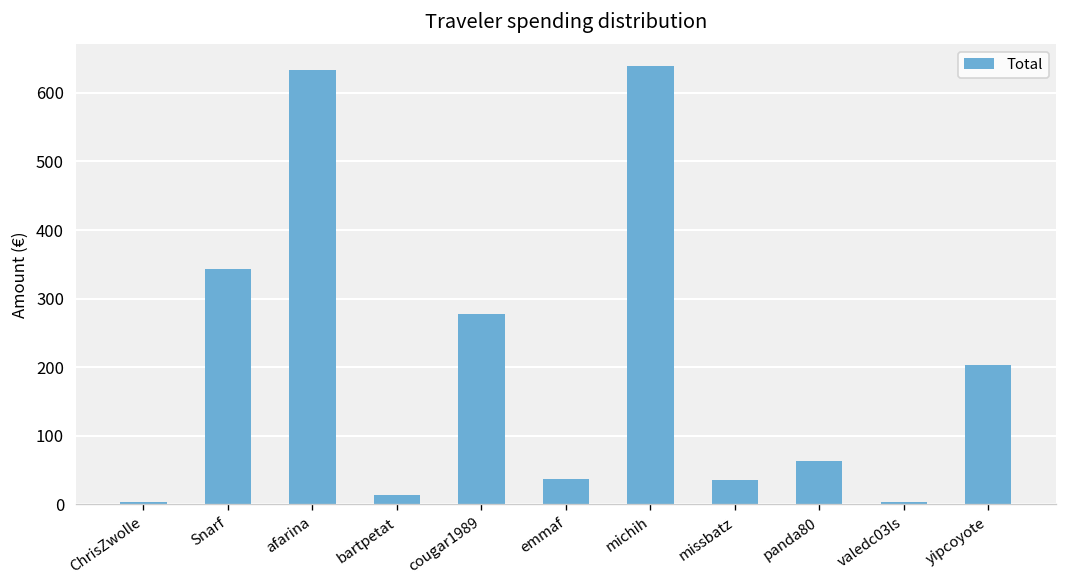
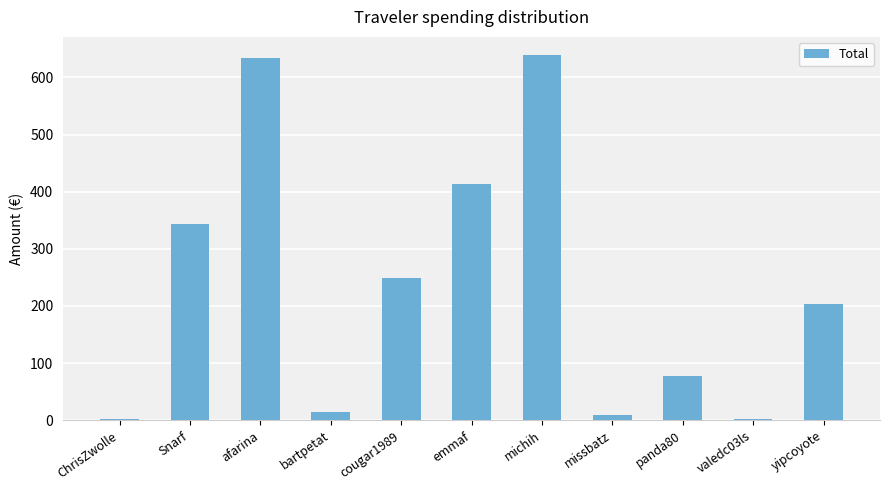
cougar1989: 280 -> 250
emmaf: 40 -> 410
missbatz: 40 -> 10
panda80: 60 -> 80
